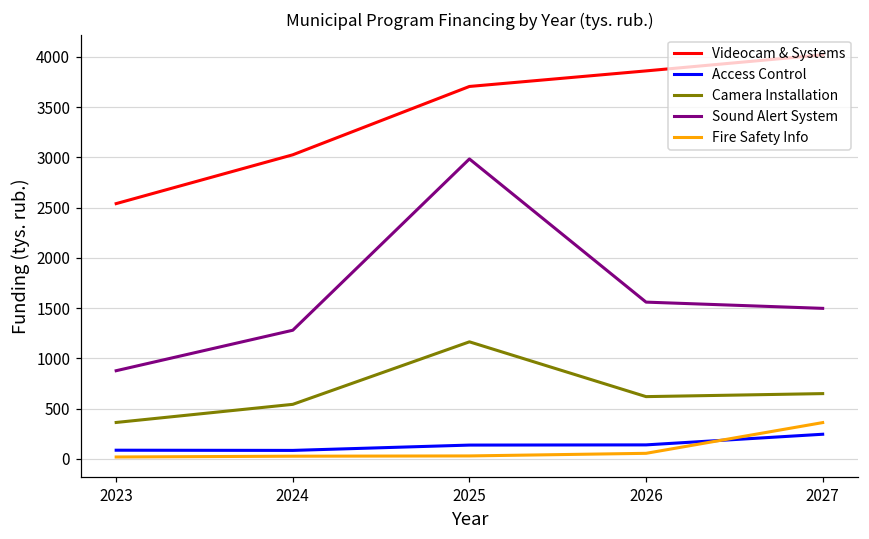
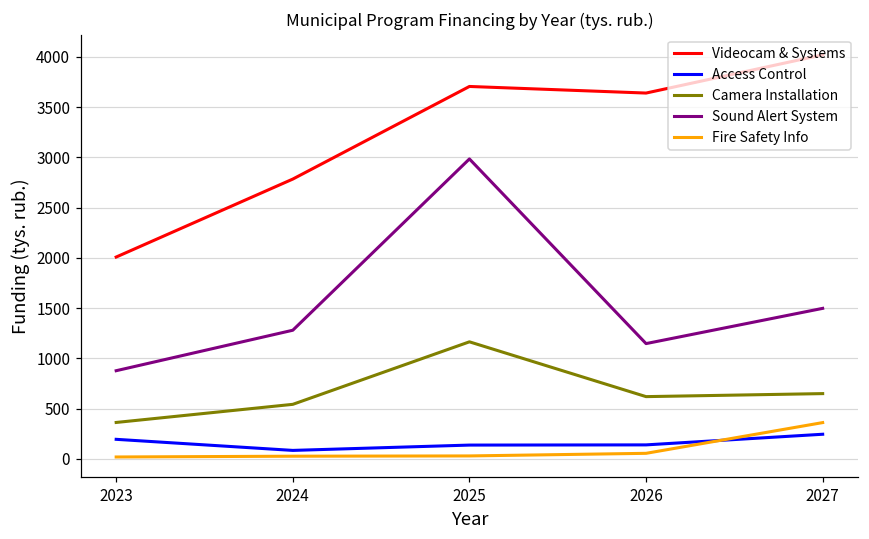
Videocam & Systems, 2023: 2500 -> 2000
Access Control, 2023: 100 -> 200
Videocam & Systems, 2024: 3000 -> 2800
Videocam & Systems, 2026: 3900 -> 3600
Sound Alert System, 2026: 1600 -> 1100
